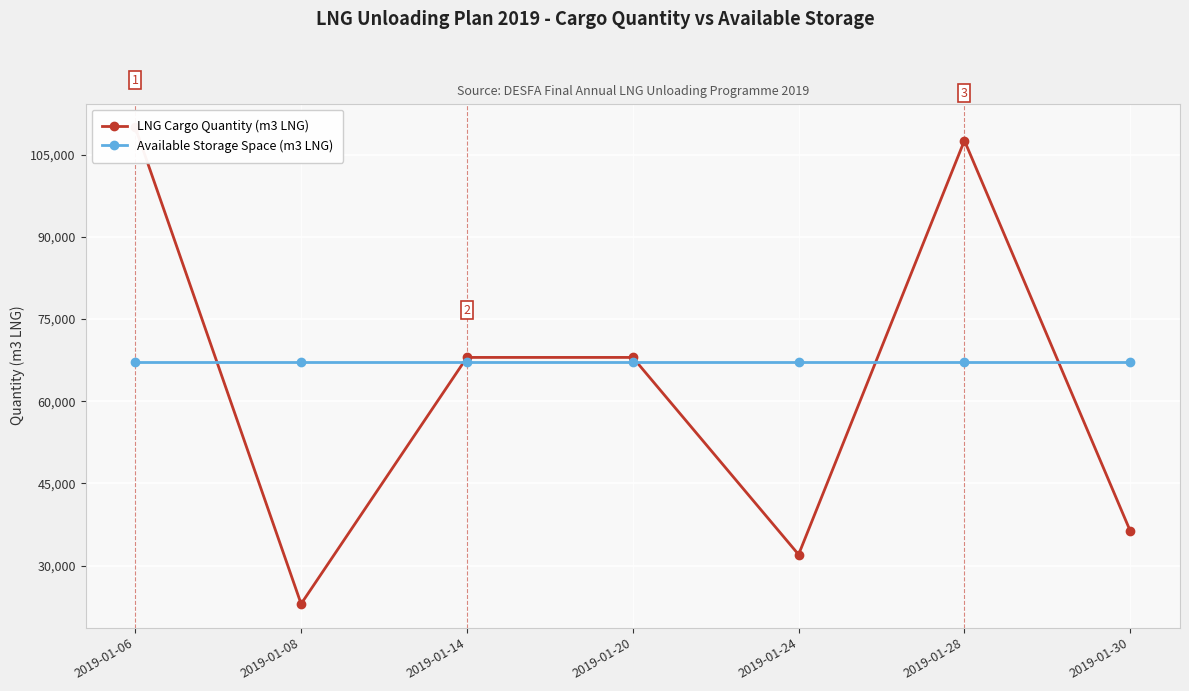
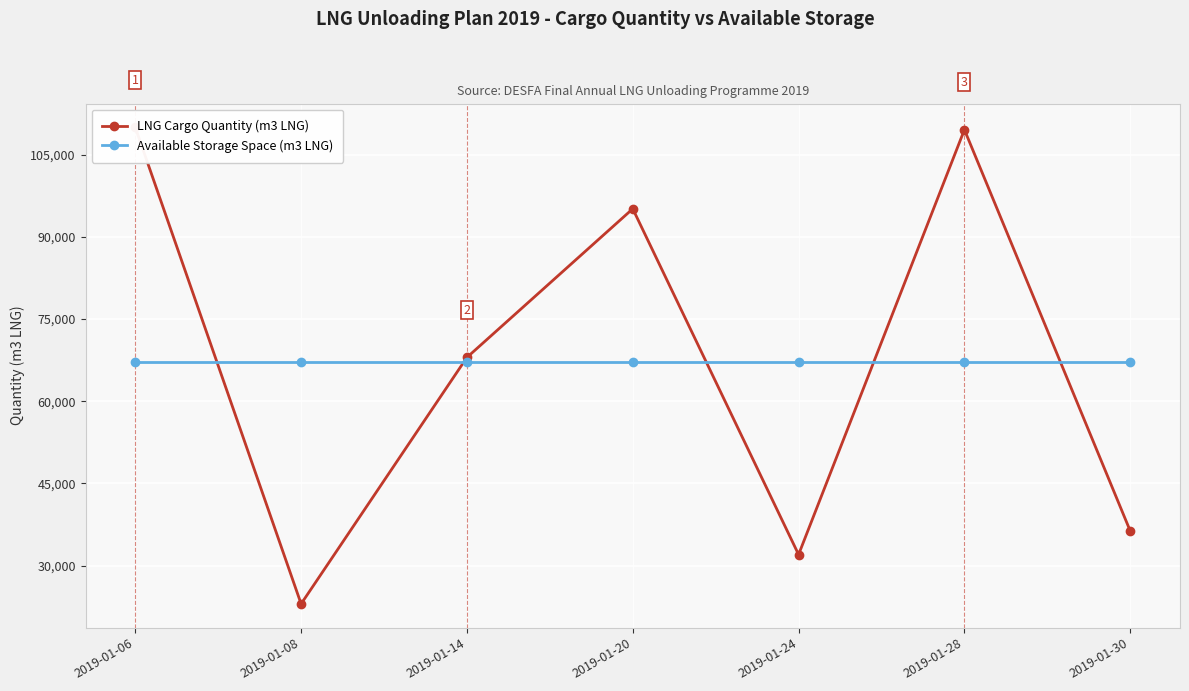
LNG Cargo Quantity (m3 LNG), 2019-01-20: 68,000 -> 95,000
LNG Cargo Quantity (m3 LNG), 2019-01-28: 108,000 -> 110,000
